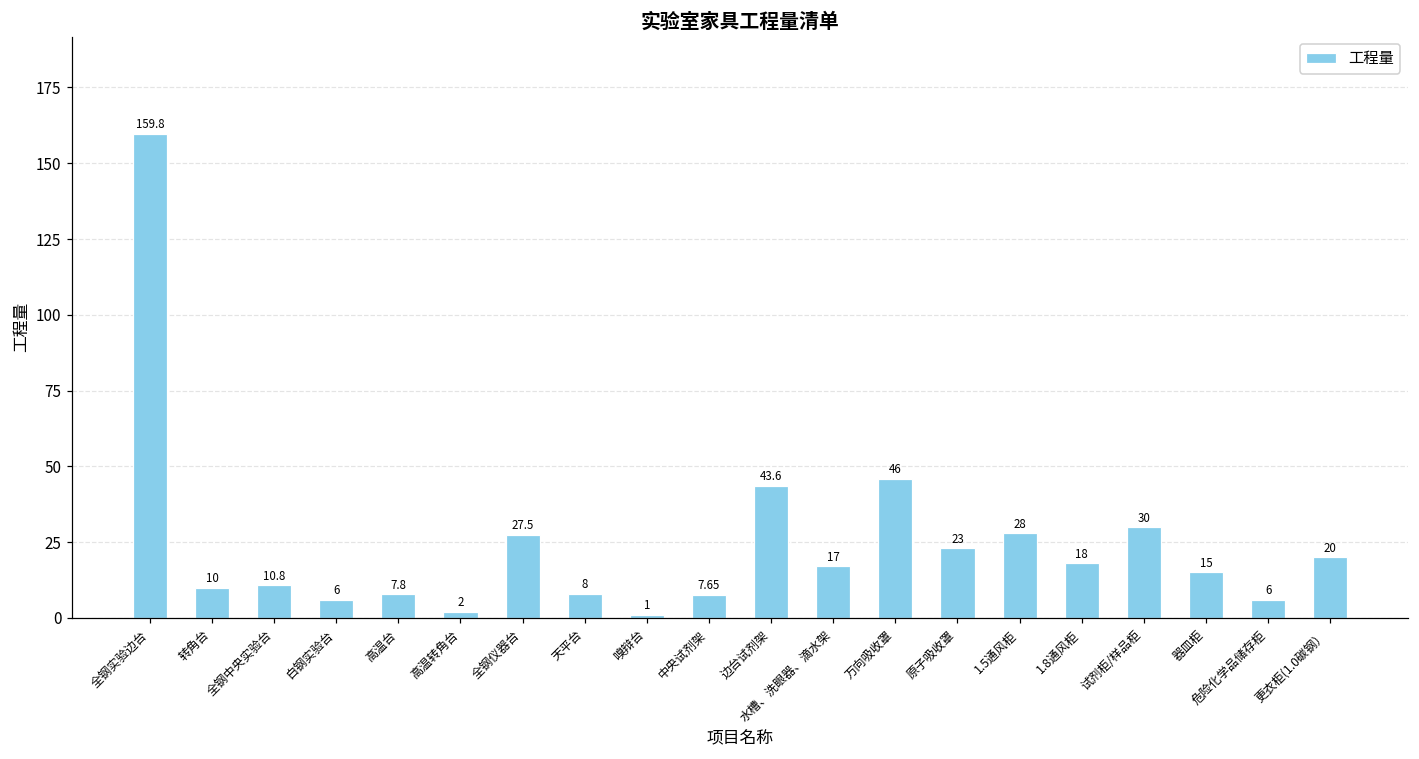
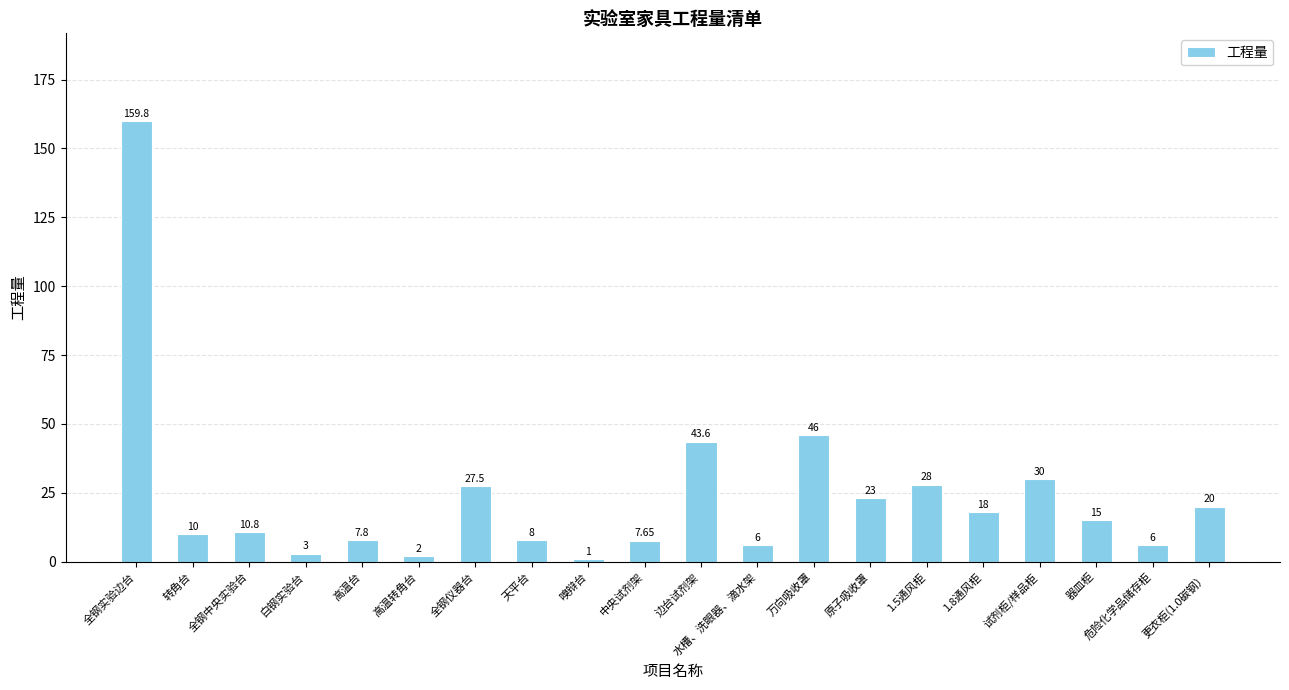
白钢实验台: 6 -> 3
水槽、洗眼器、滴水架: 17 -> 6
